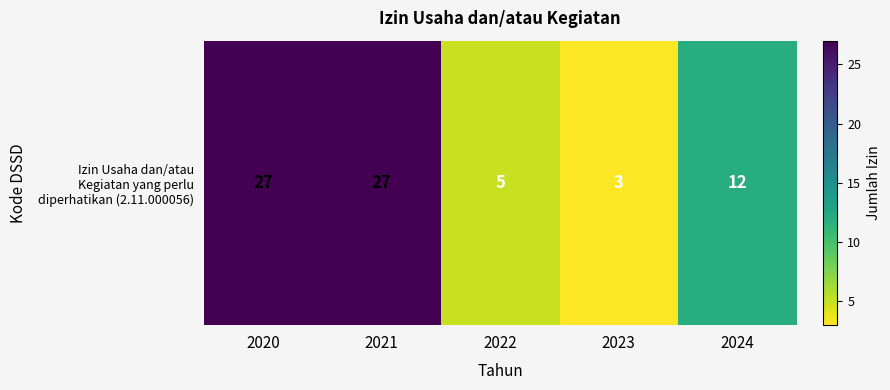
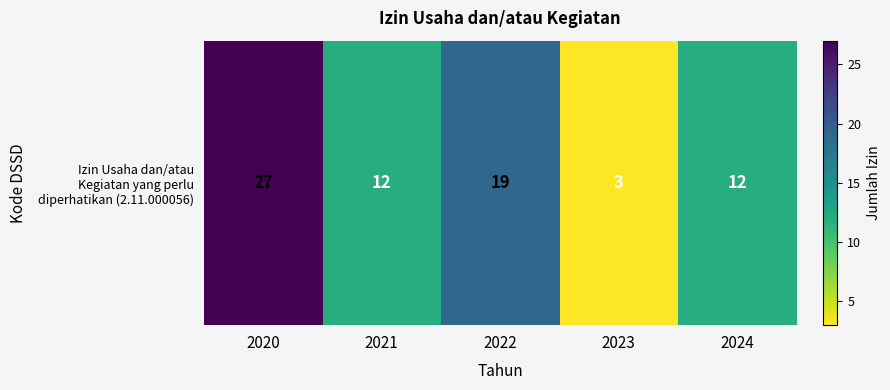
Izin Usaha dan/atau Kegiatan yang perlu diperhatikan (2.11.000056), 2021: 27 -> 12
Izin Usaha dan/atau Kegiatan yang perlu diperhatikan (2.11.000056), 2022: 5 -> 19
